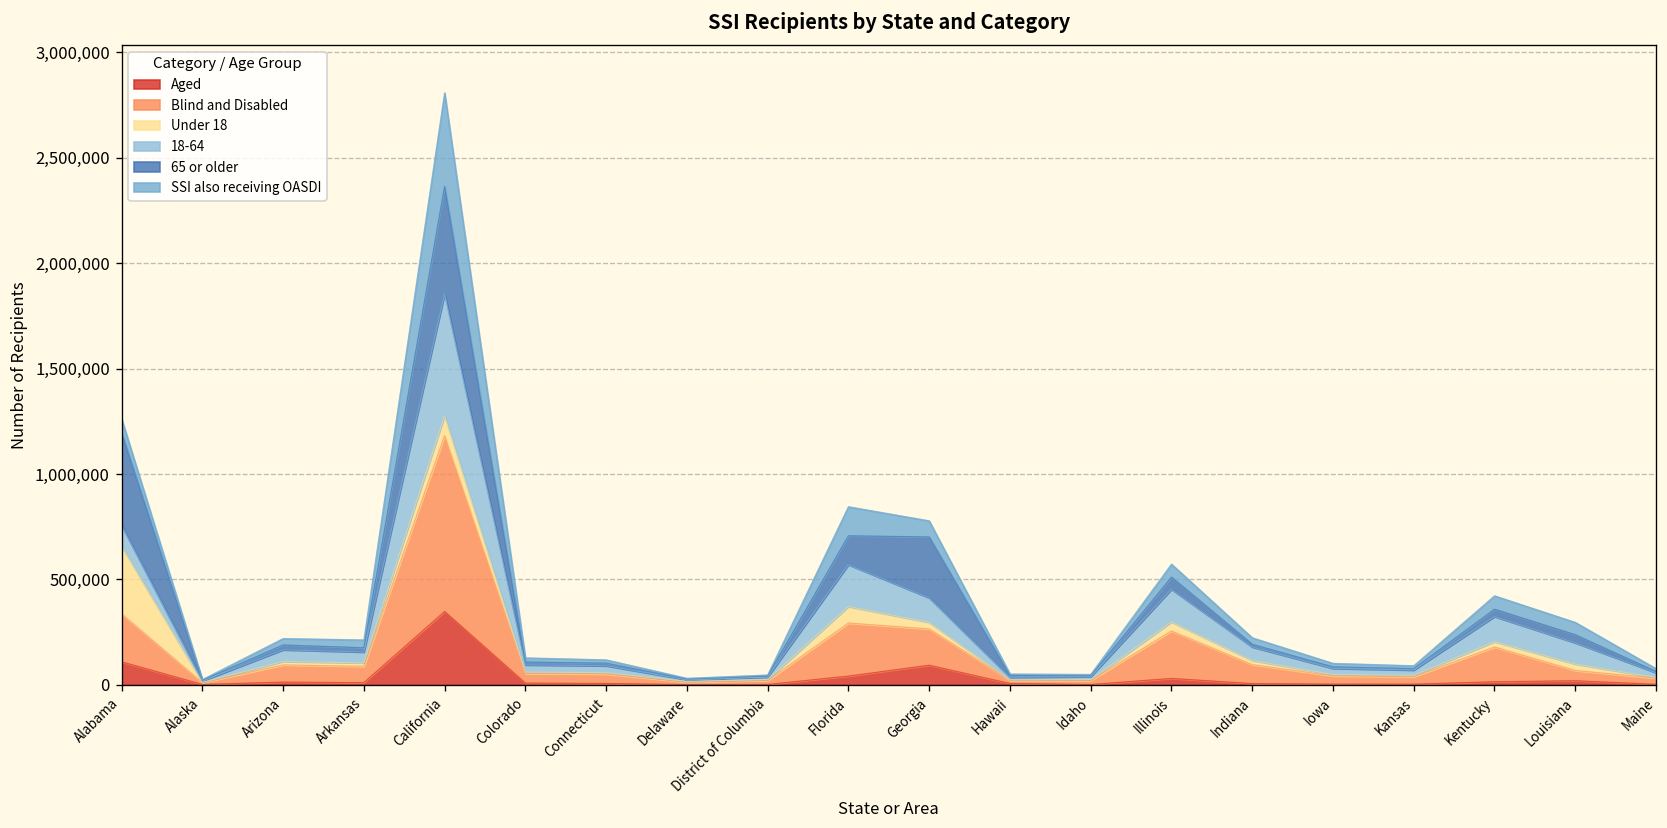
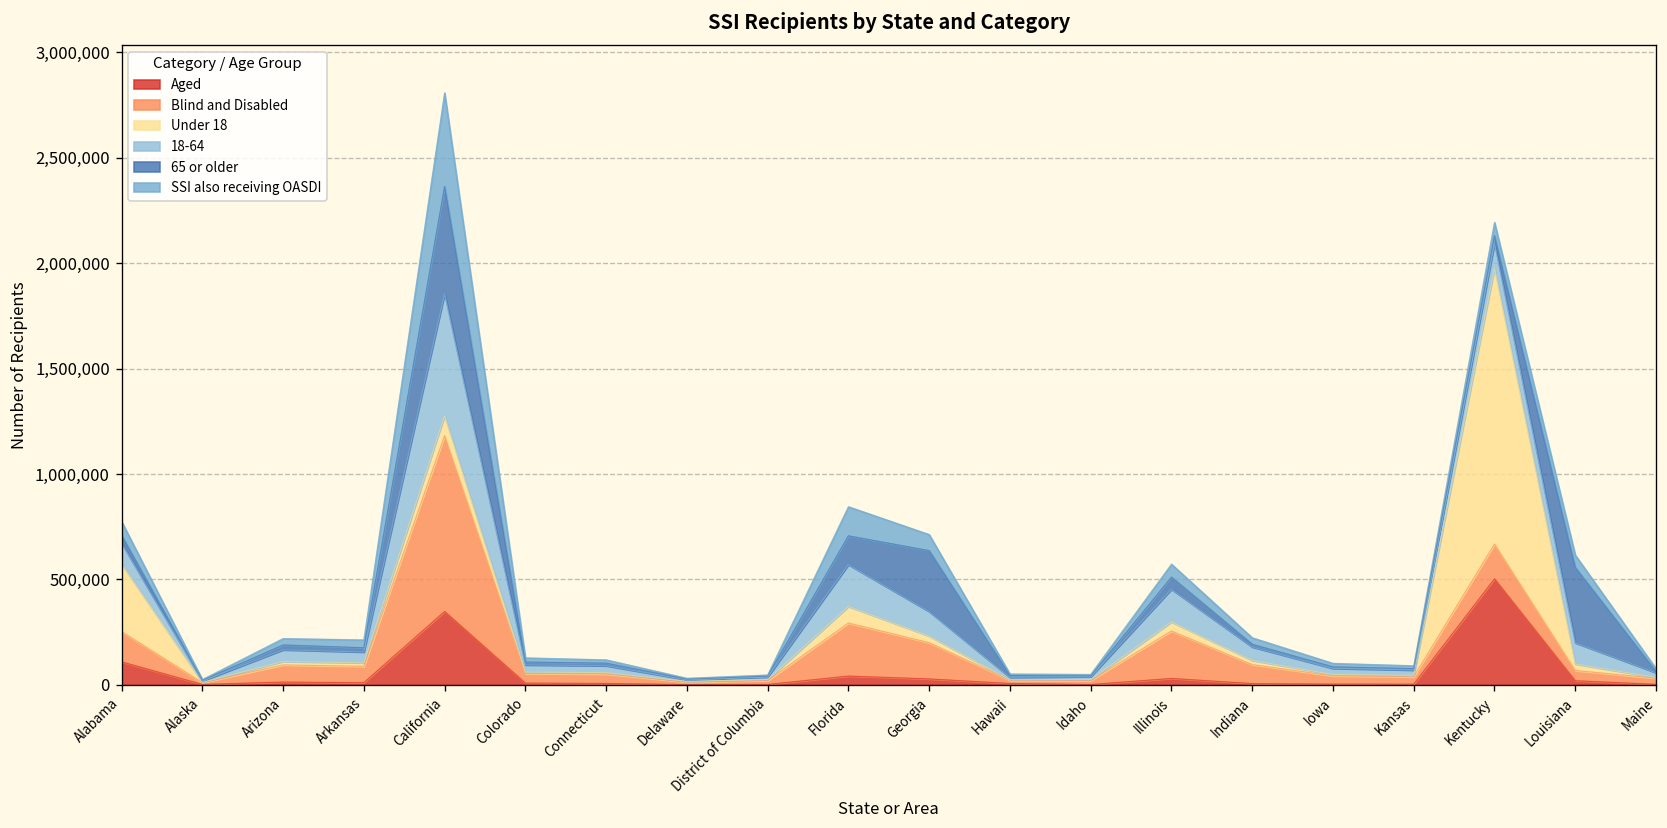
Blind and Disabled, Alabama: 230,000 -> 140,000
65 or older, Alabama: 440,000 -> 40,000
Aged, Georgia: 90,000 -> 30,000
Aged, Kentucky: 10,000 -> 500,000
Under 18, Kentucky: 30,000 -> 1,310,000
65 or older, Louisiana: 40,000 -> 360,000
